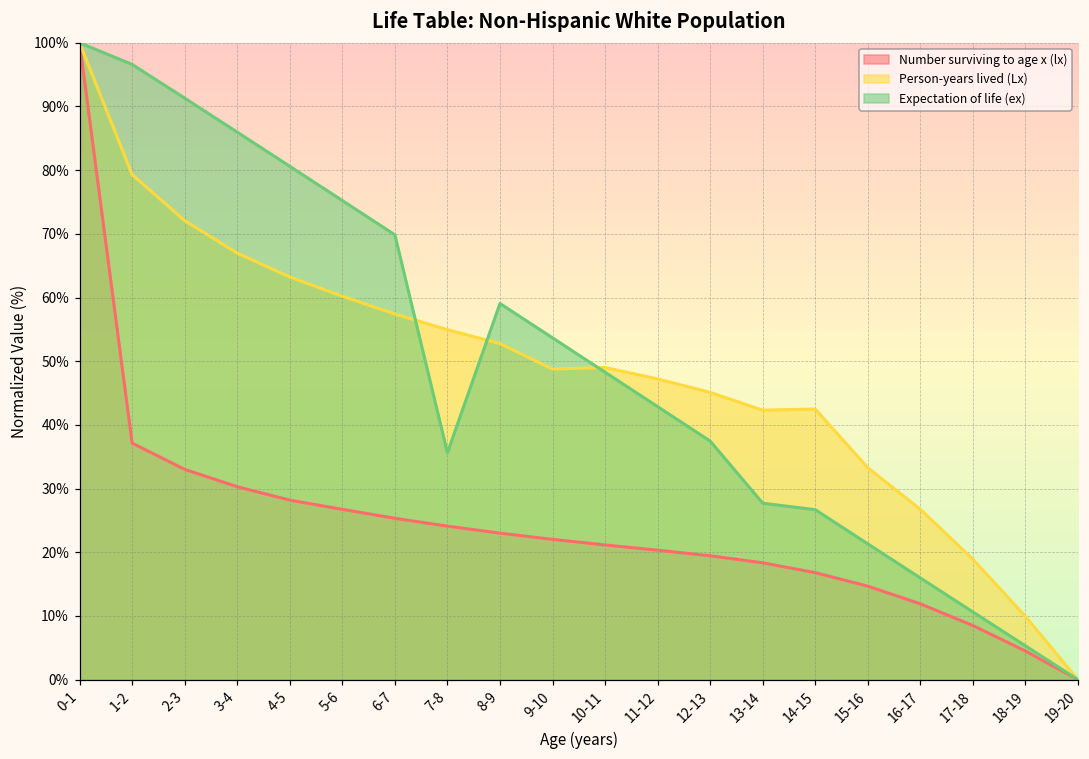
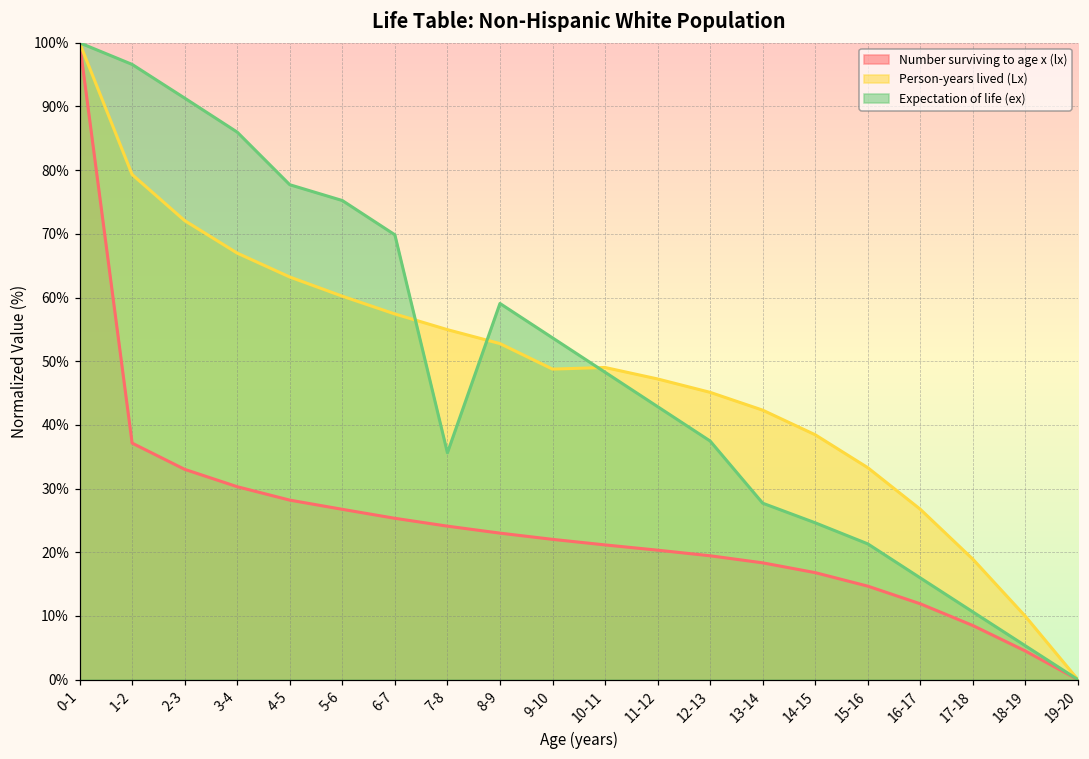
Expectation of life (ex), 4-5: 81% -> 78%
Person-years lived (Lx), 14-15: 42% -> 38%
Expectation of life (ex), 14-15: 27% -> 25%
